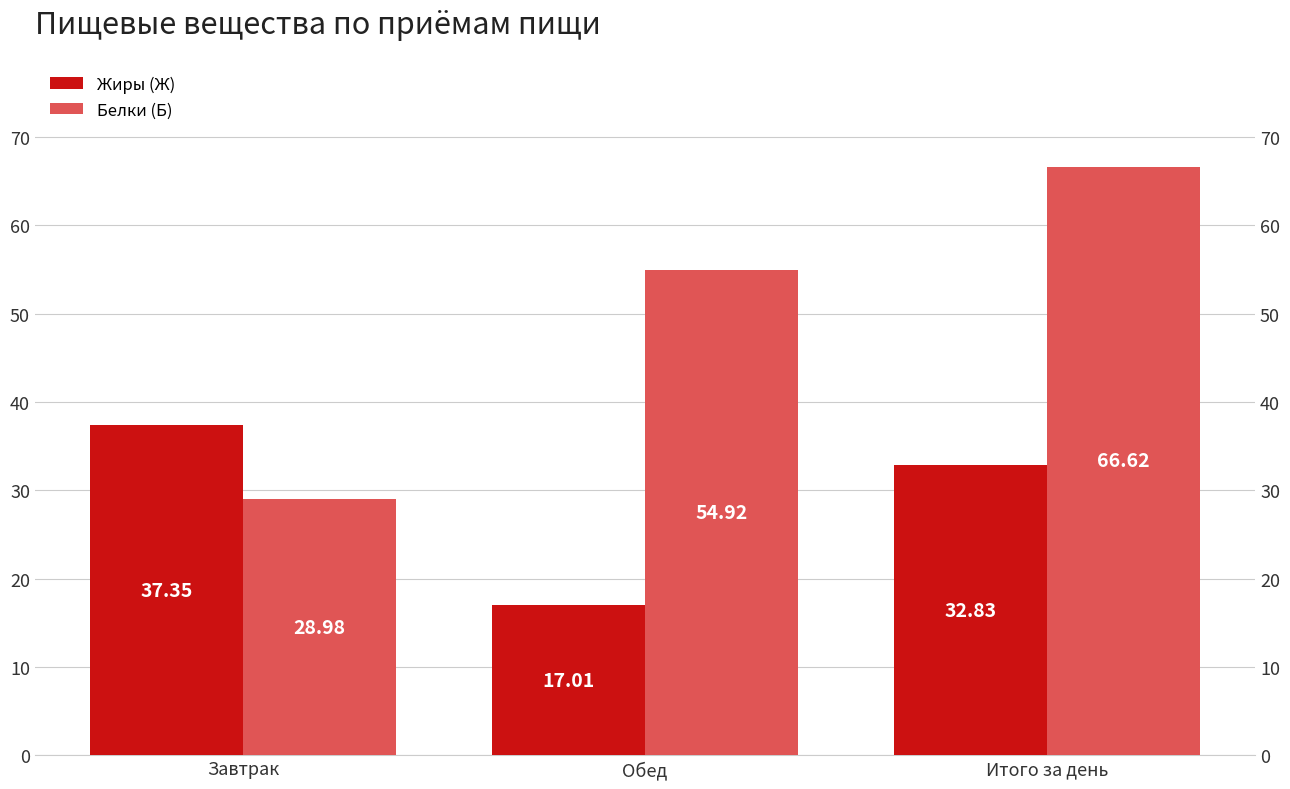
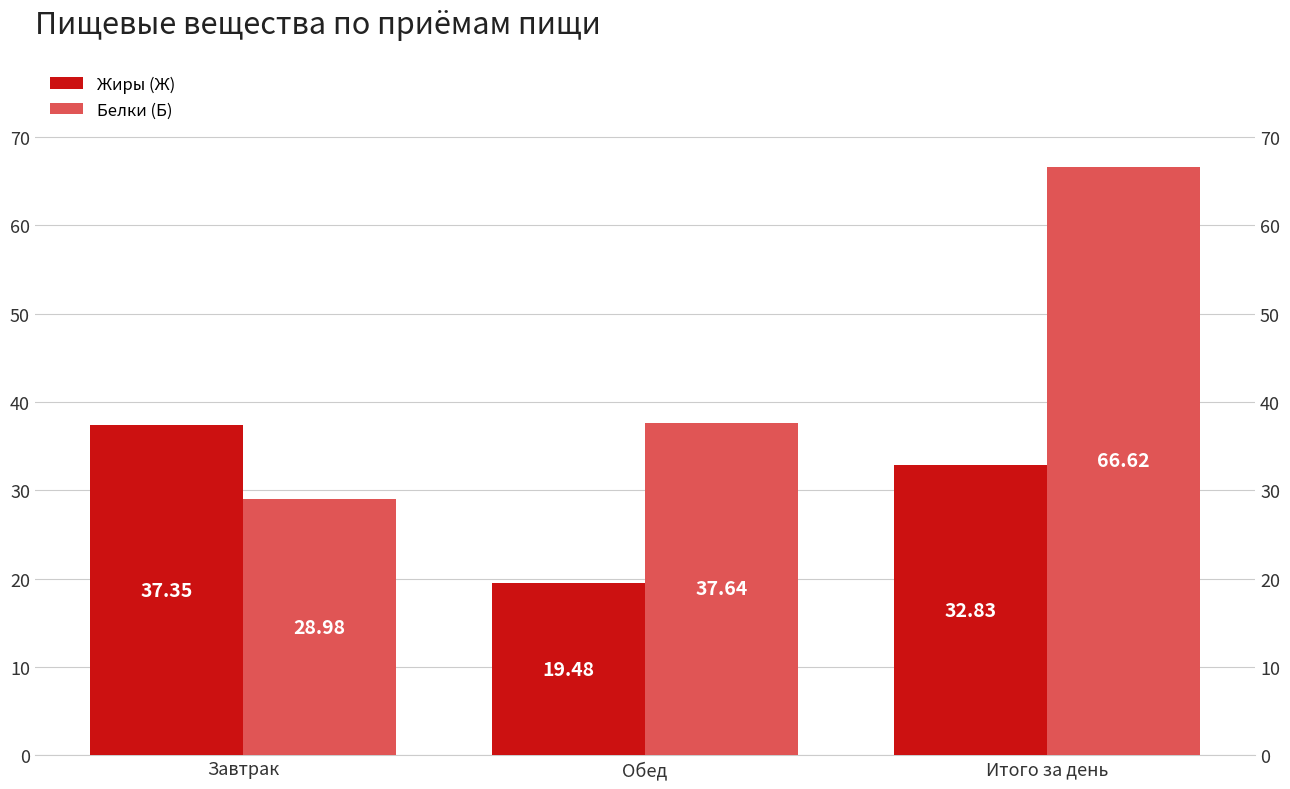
Жиры (Ж), Обед: 17.01 -> 19.48
Белки (Б), Обед: 54.92 -> 37.64
